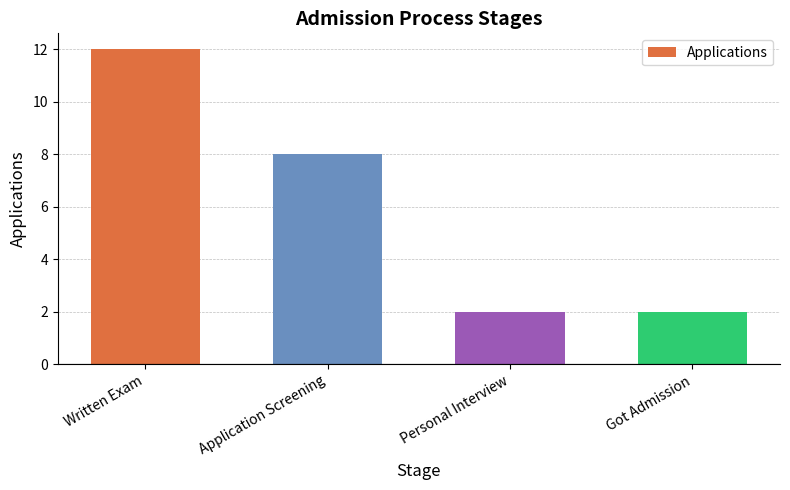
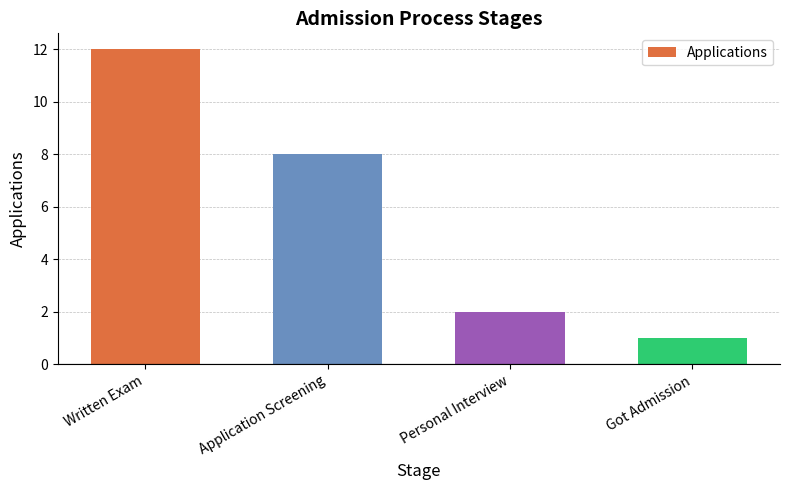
Got Admission: 2 -> 1
